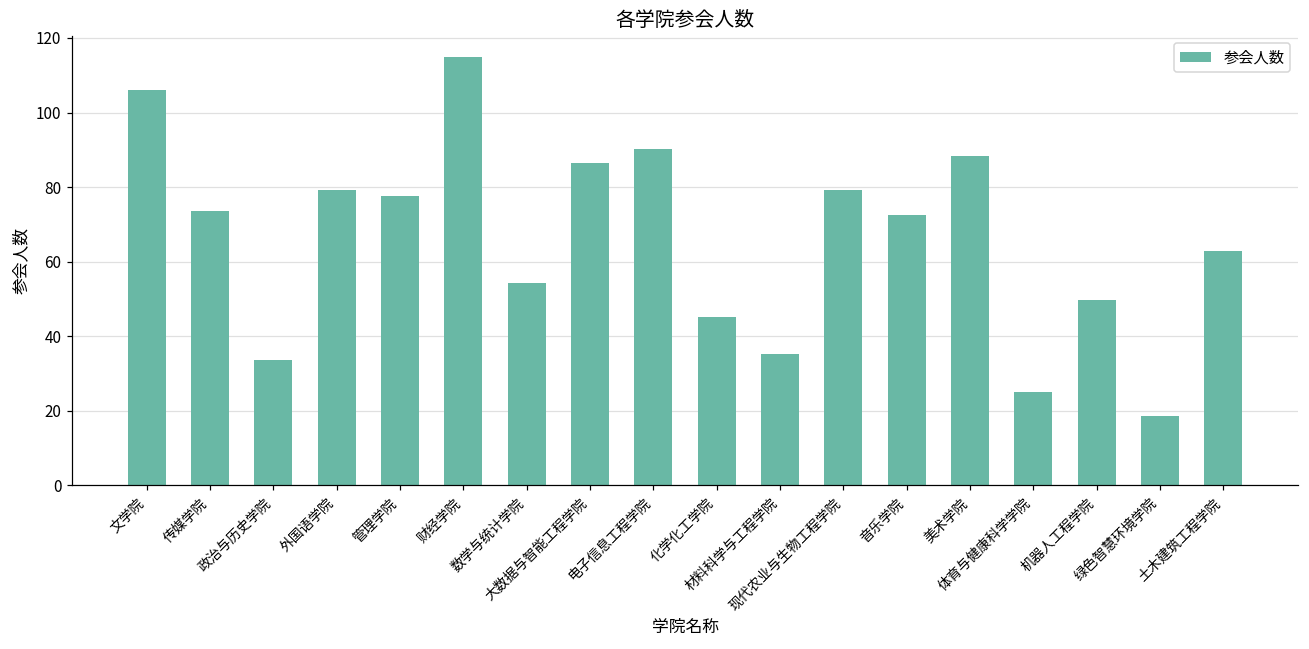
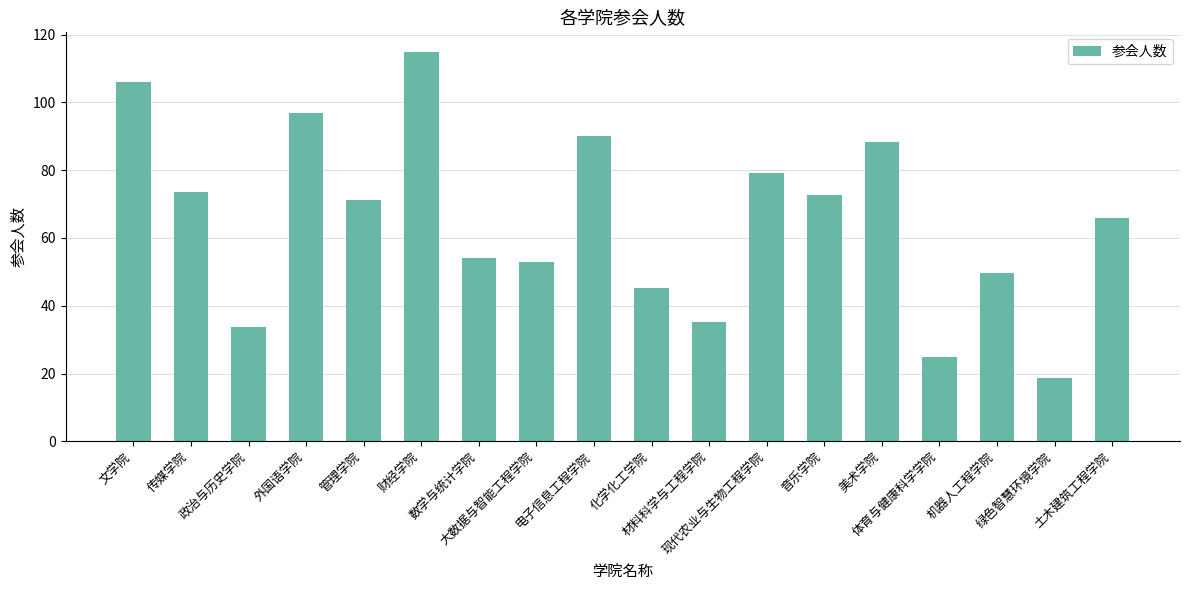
外国语学院: 79 -> 97
管理学院: 78 -> 71
大数据与智能工程学院: 86 -> 53
土木建筑工程学院: 63 -> 66
